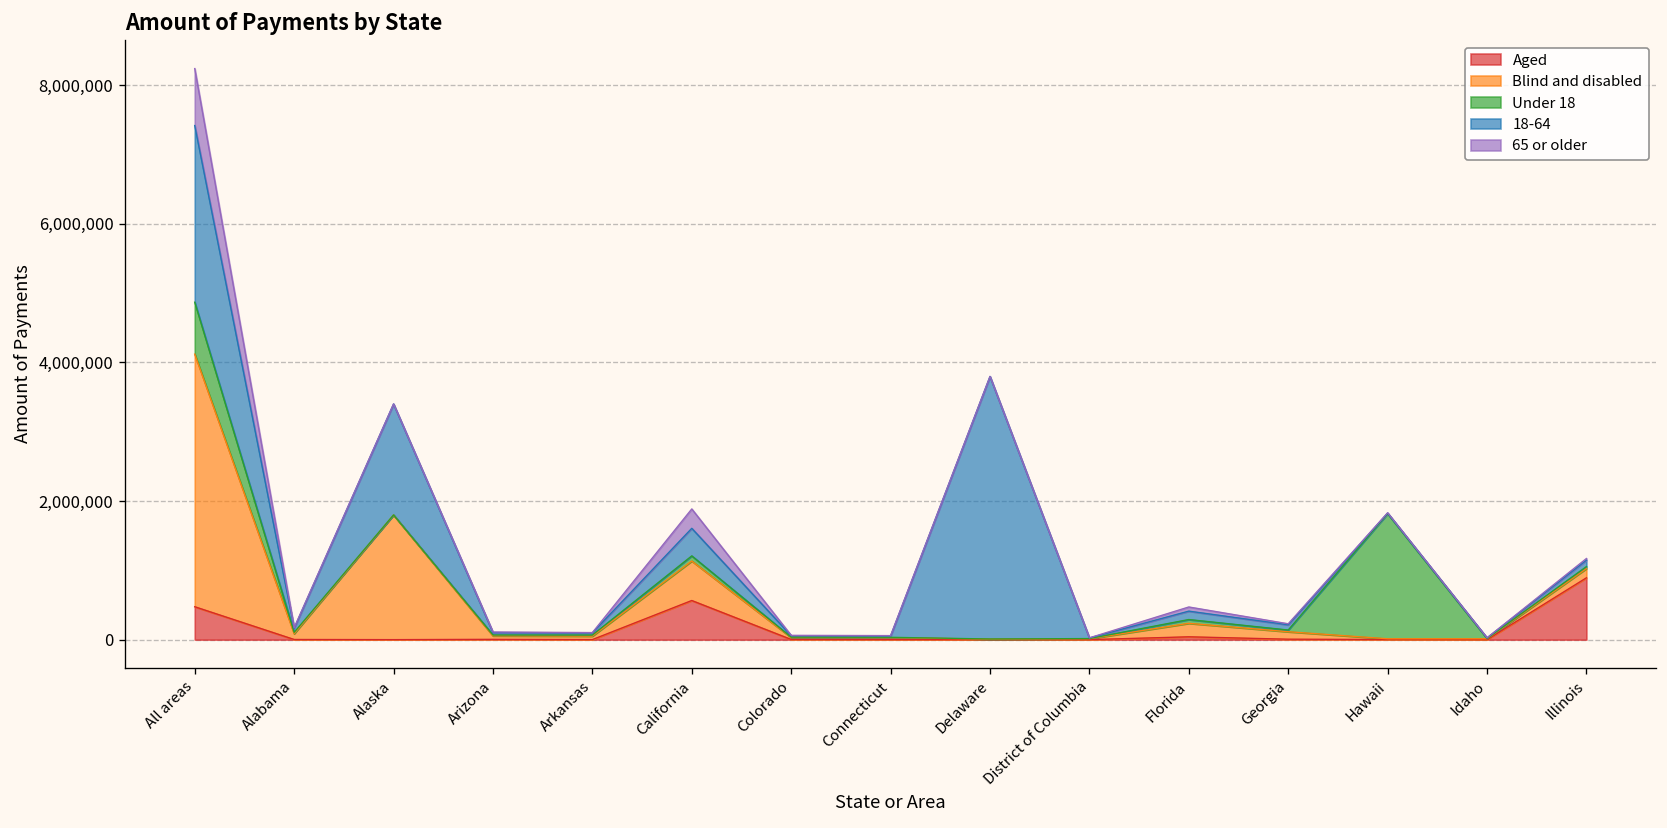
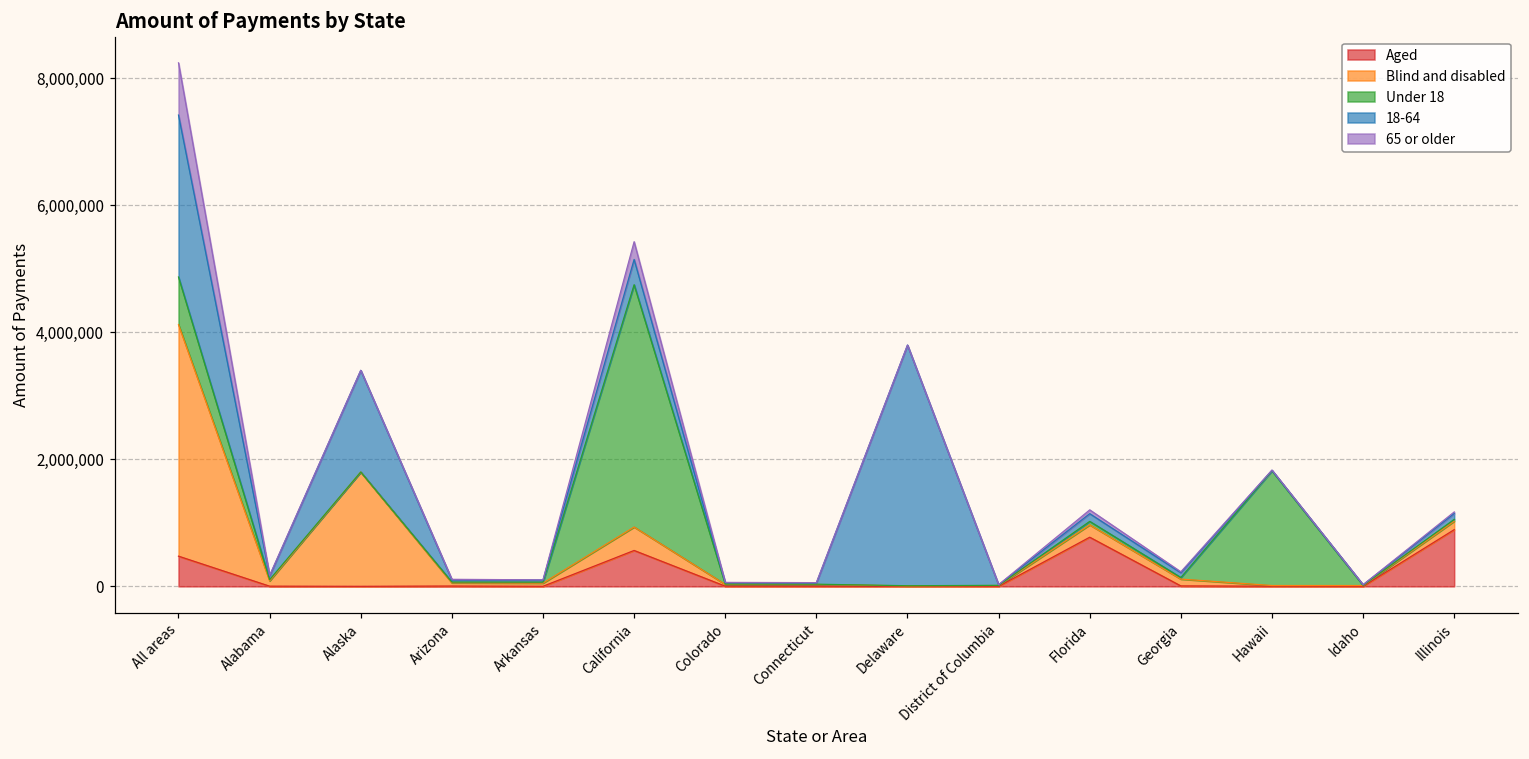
Blind and disabled, California: 600,000 -> 400,000
Under 18, California: 100,000 -> 3,800,000
Aged, Florida: 0 -> 800,000
